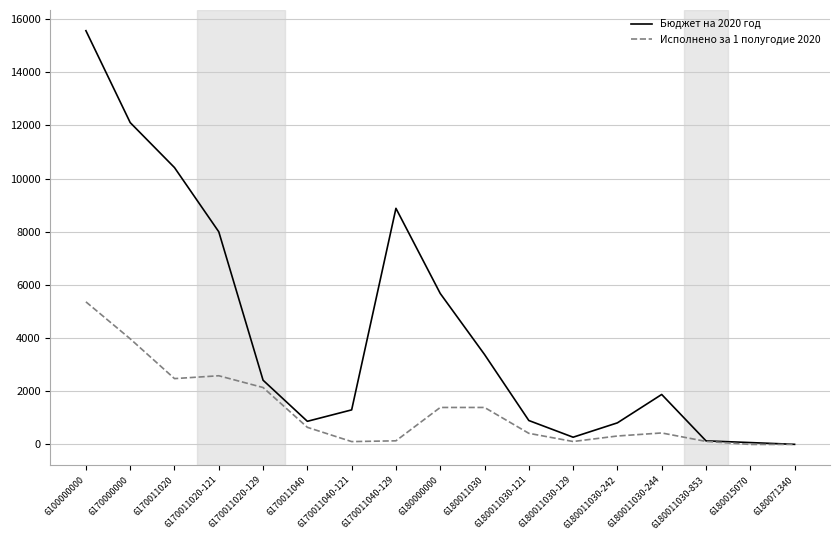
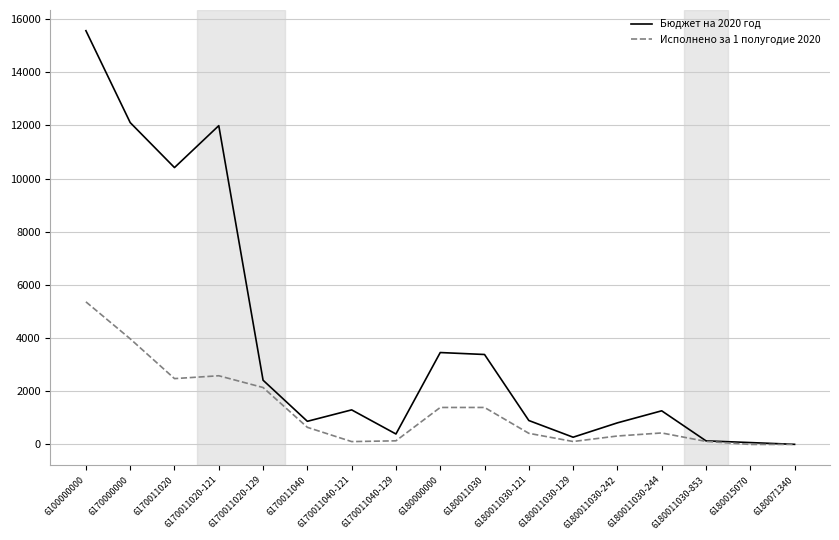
Бюджет на 2020 год, 6170011020-121: 8000 -> 12000
Бюджет на 2020 год, 6170011040-129: 8900 -> 400
Бюджет на 2020 год, 6180000000: 5700 -> 3500
Бюджет на 2020 год, 6180011030-244: 1900 -> 1300
